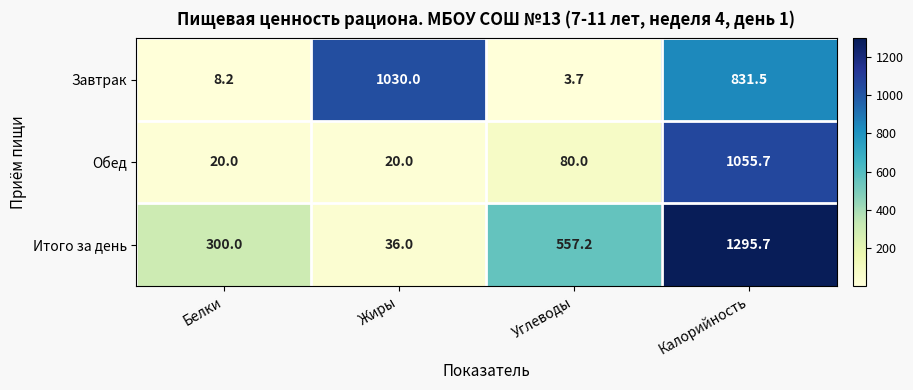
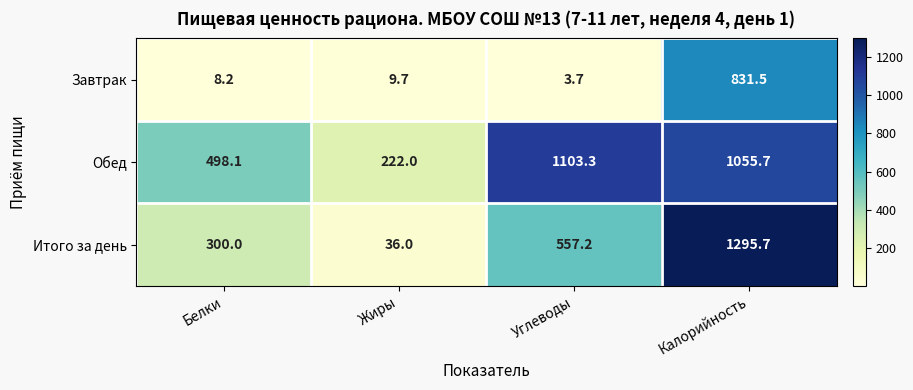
Завтрак, Жиры: 1030.0 -> 9.7
Обед, Белки: 20.0 -> 498.1
Обед, Жиры: 20.0 -> 222.0
Обед, Углеводы: 80.0 -> 1103.3
